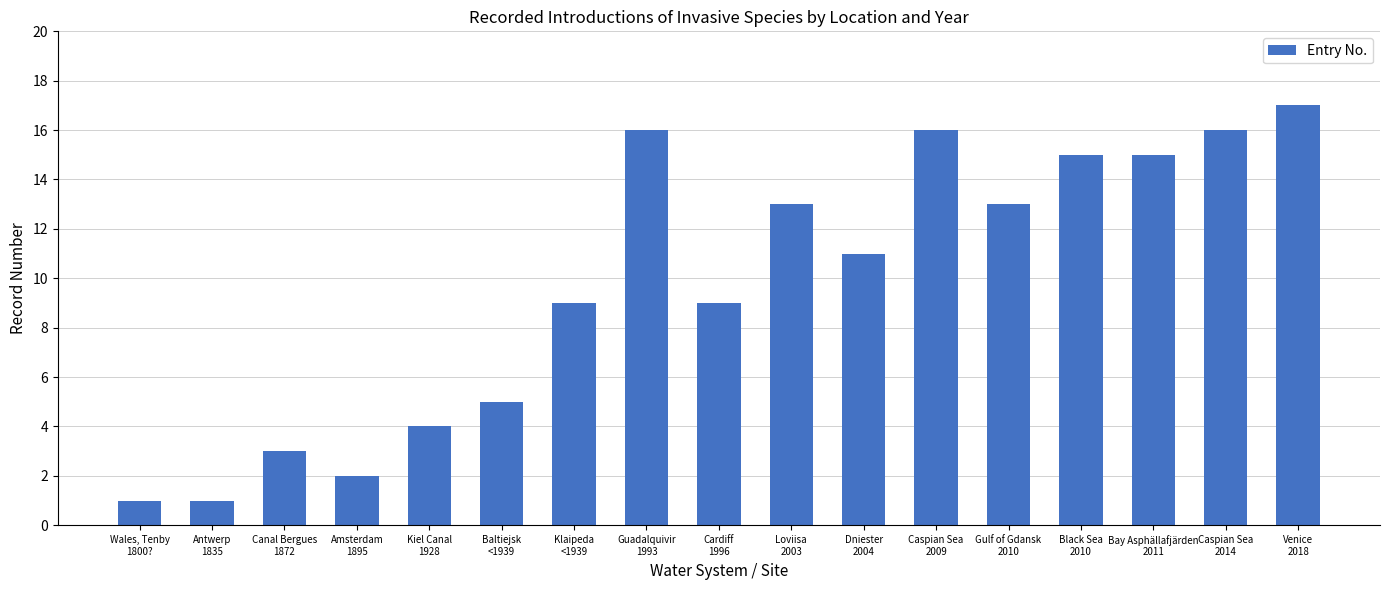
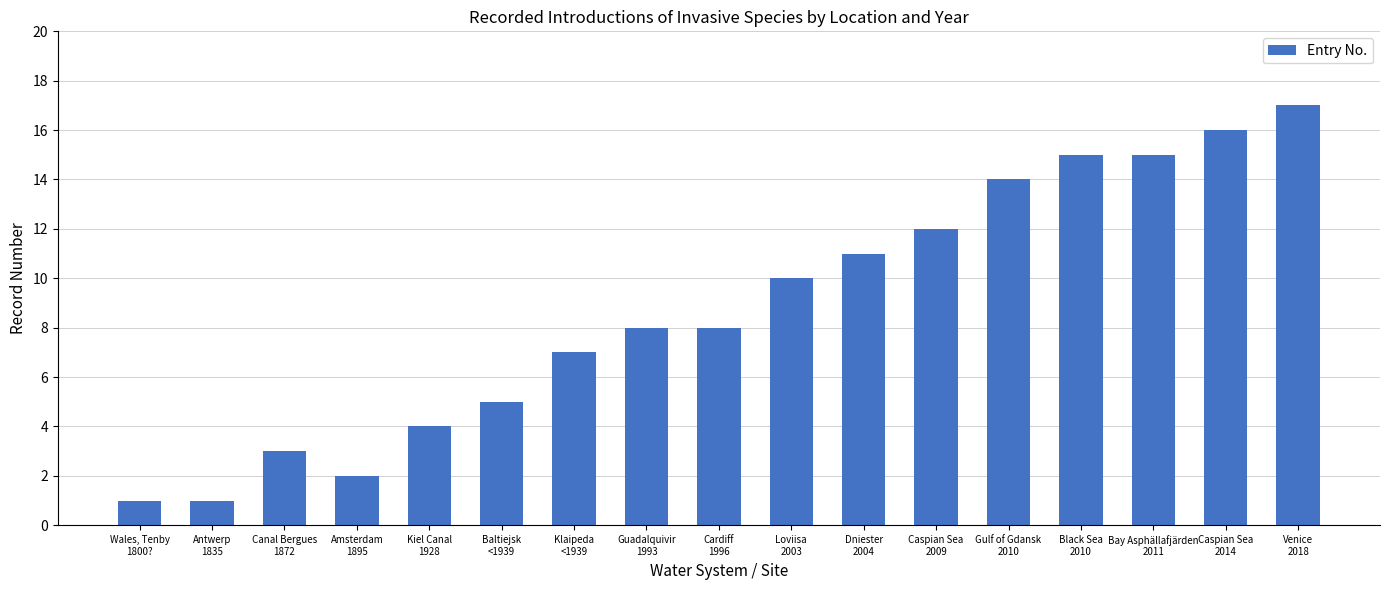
Klaipeda <1939: 9 -> 7
Guadalquivir 1993: 16 -> 8
Cardiff 1996: 9 -> 8
Loviisa 2003: 13 -> 10
Caspian Sea 2009: 16 -> 12
Gulf of Gdansk 2010: 13 -> 14
